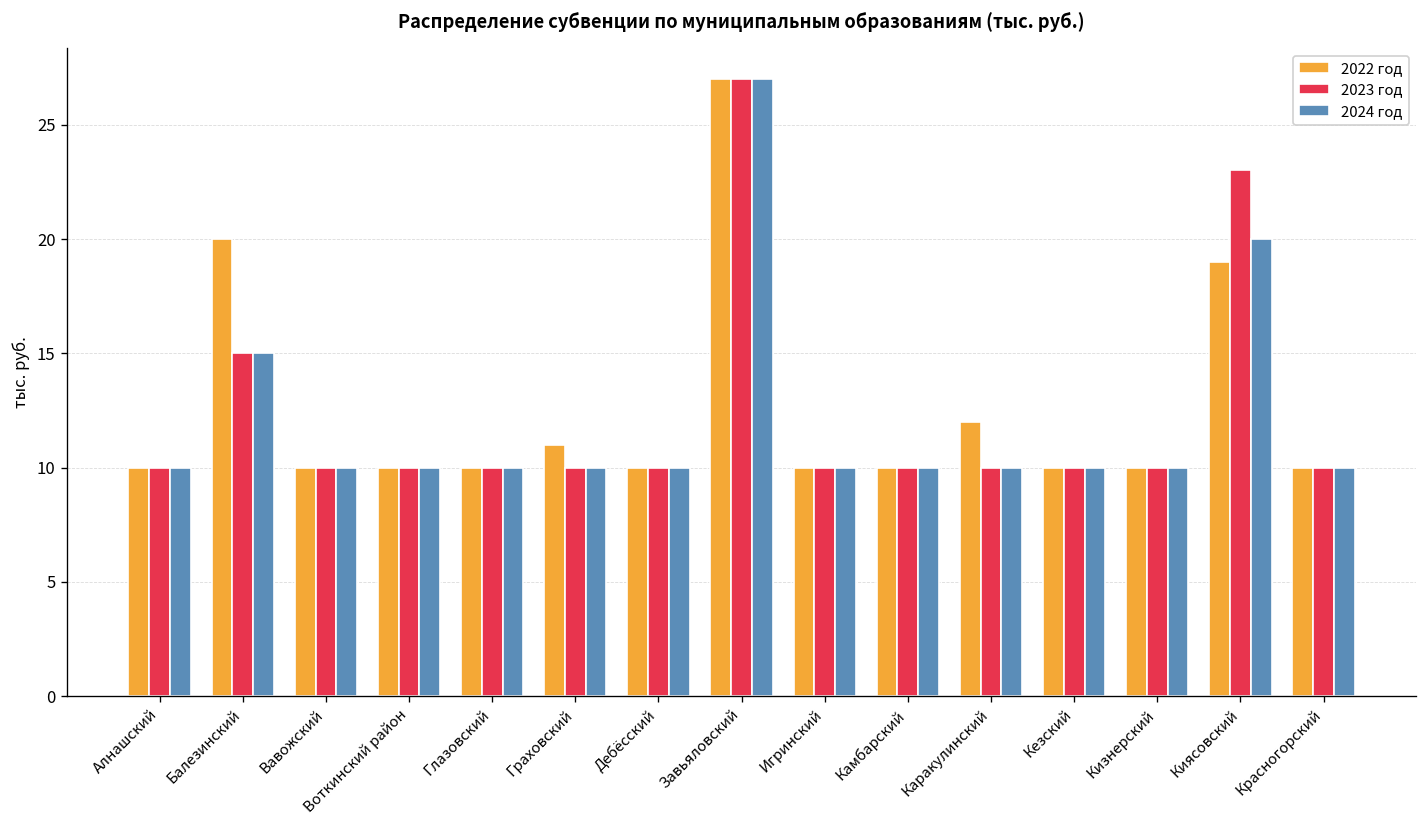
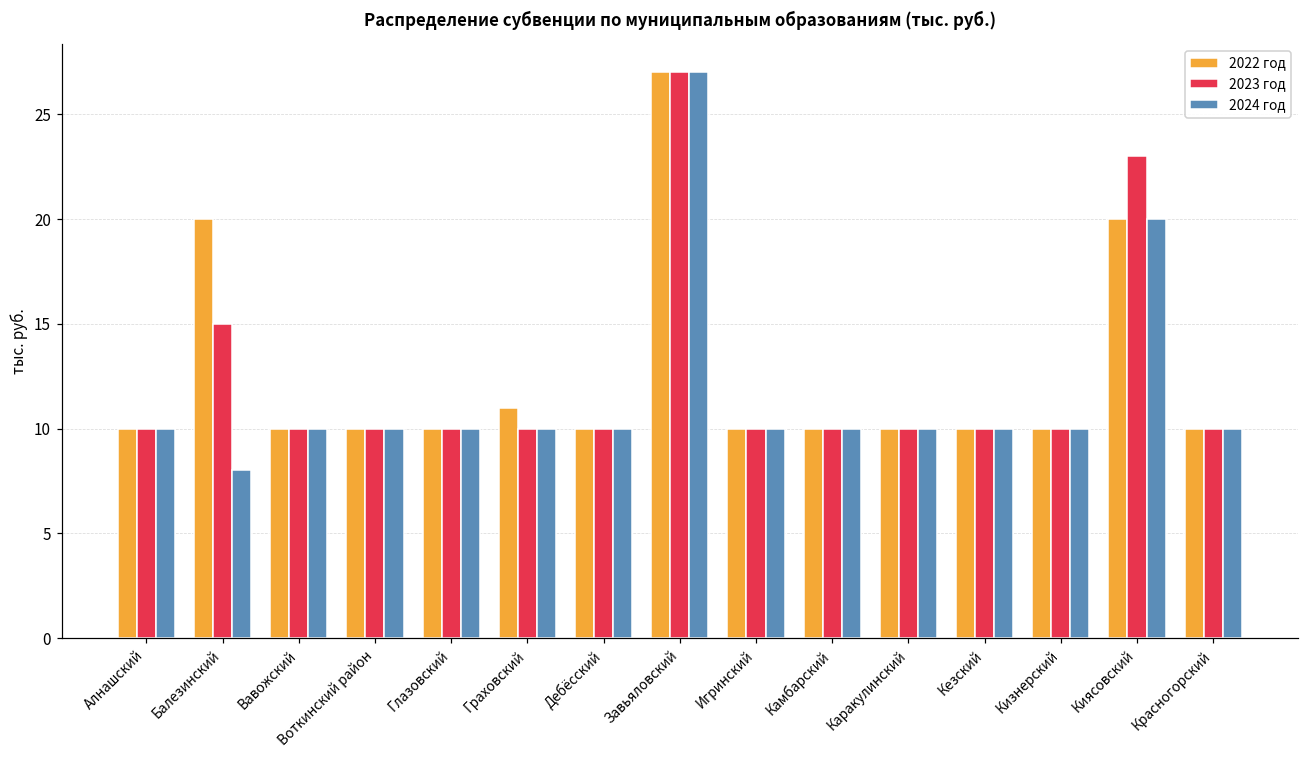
2024 год, Балезинский: 15 -> 8
2022 год, Каракулинский: 12 -> 10
2022 год, Киясовский: 19 -> 20
